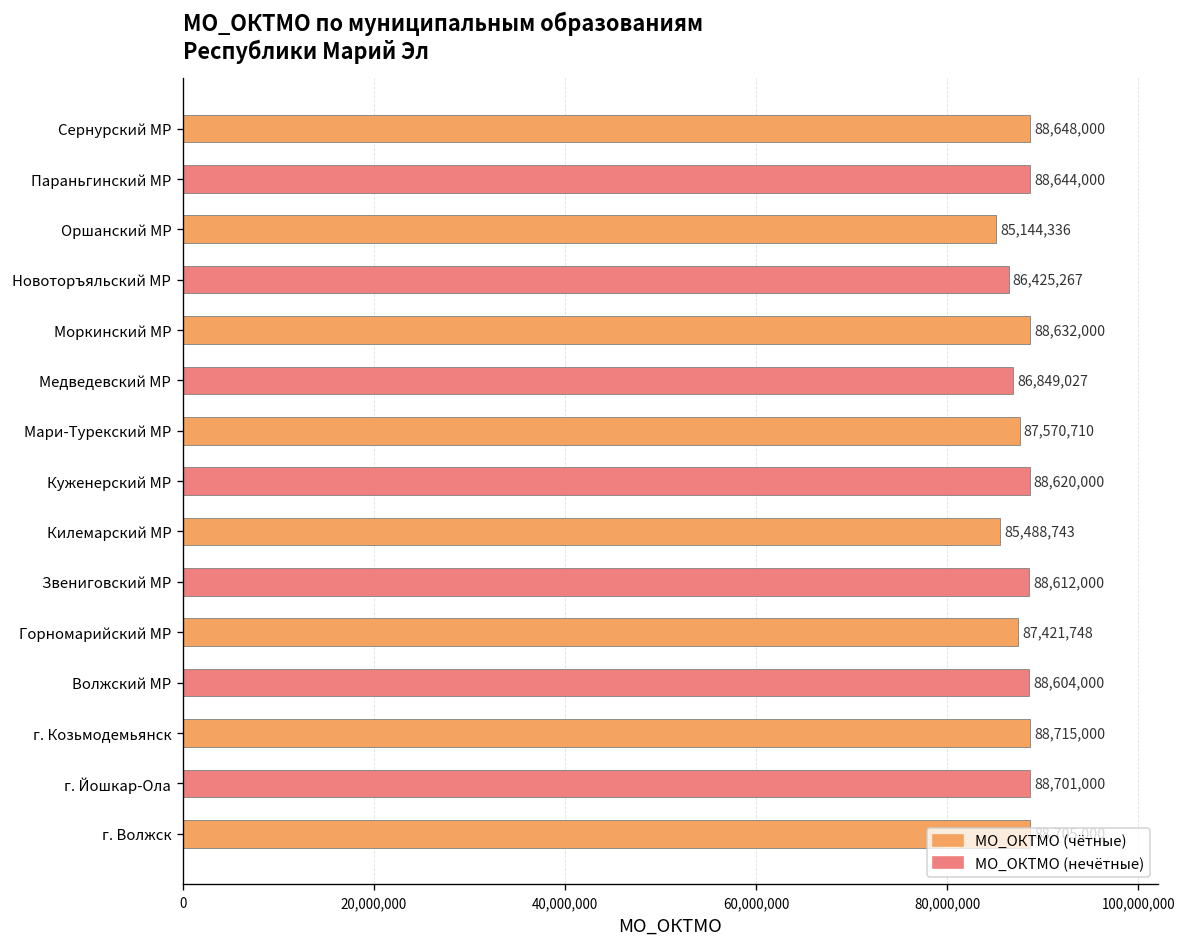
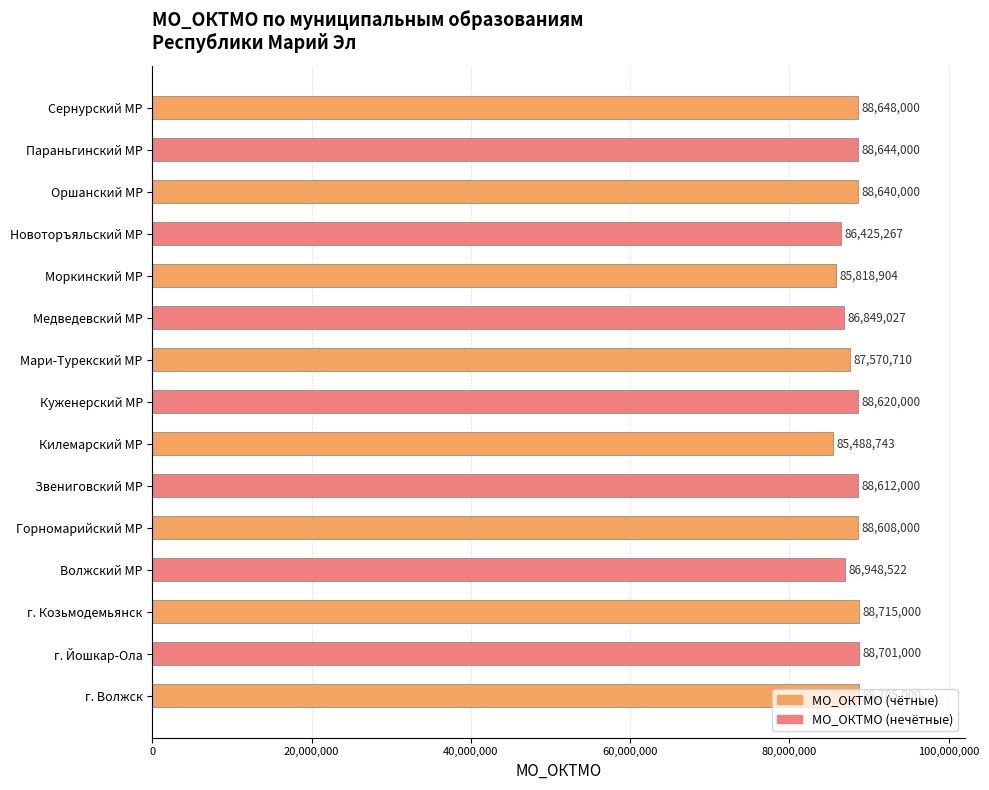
Оршанский МР: 85,144,336 -> 88,640,000
Моркинский МР: 88,632,000 -> 85,818,904
Горномарийский МР: 87,421,748 -> 88,608,000
Волжский МР: 88,604,000 -> 86,948,522
